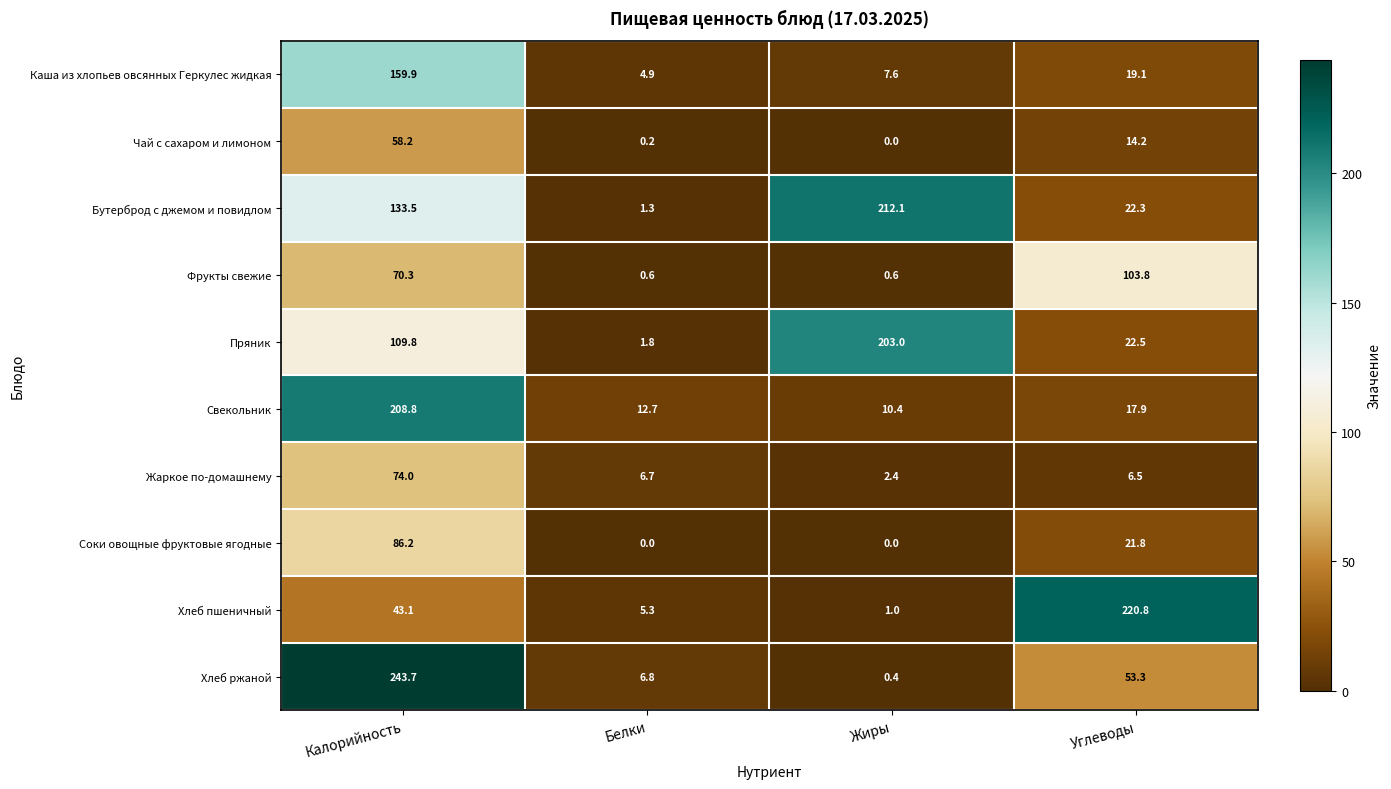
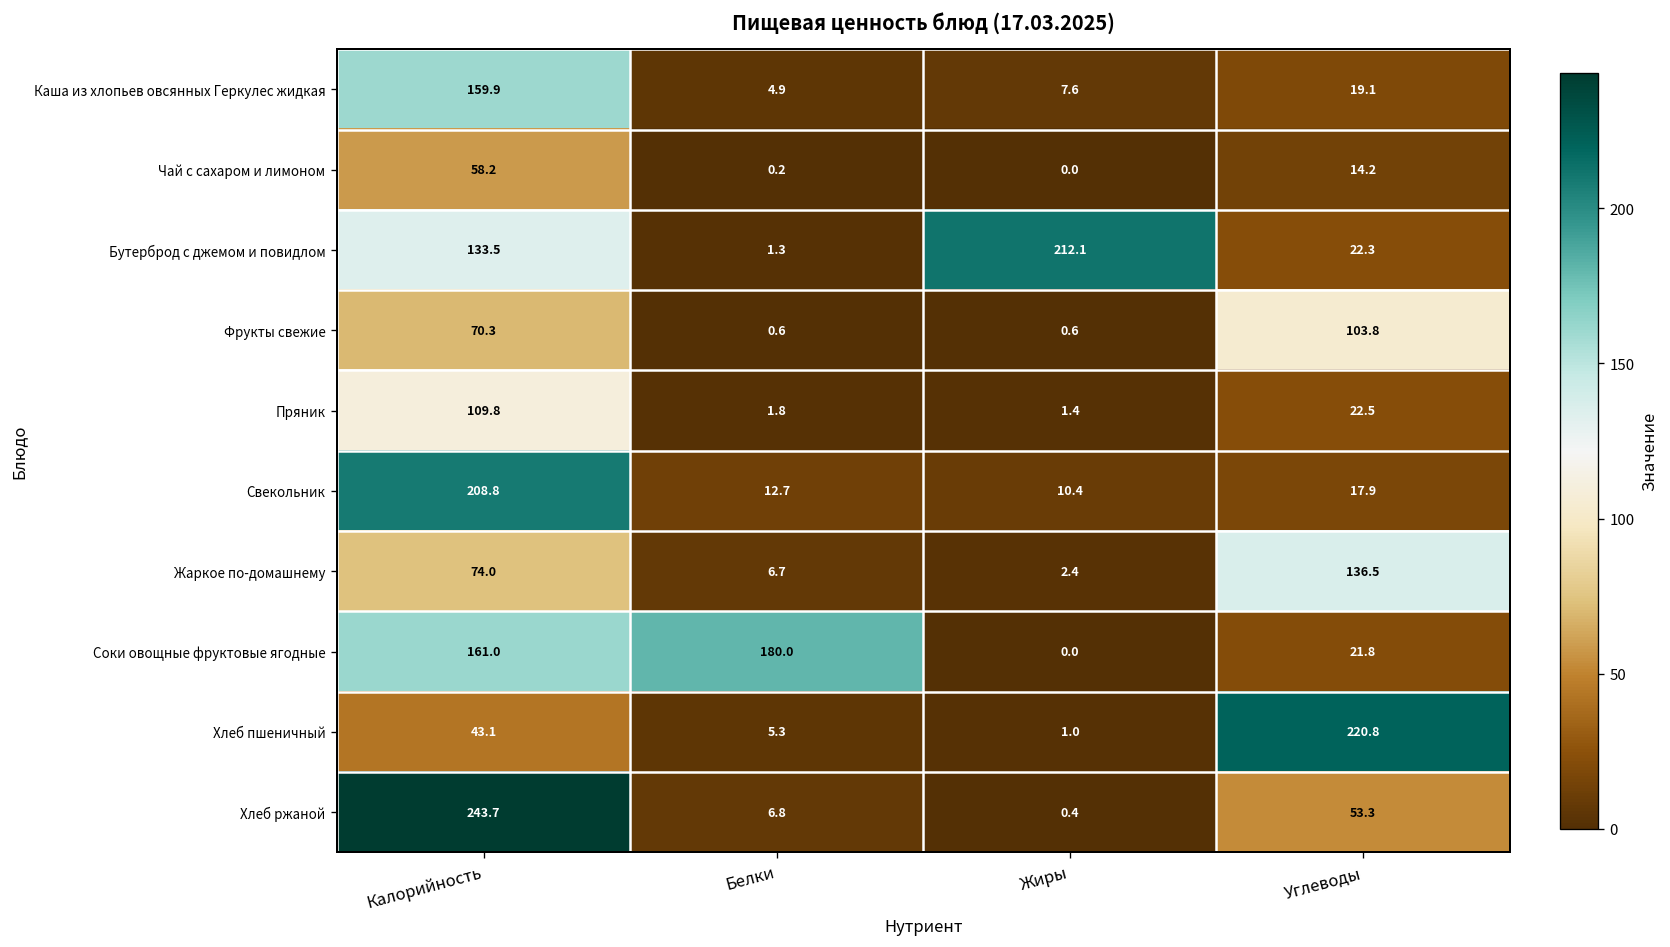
Пряник, Жиры: 203.0 -> 1.4
Жаркое по-домашнему, Углеводы: 6.5 -> 136.5
Соки овощные фруктовые ягодные, Калорийность: 86.2 -> 161.0
Соки овощные фруктовые ягодные, Белки: 0.0 -> 180.0
